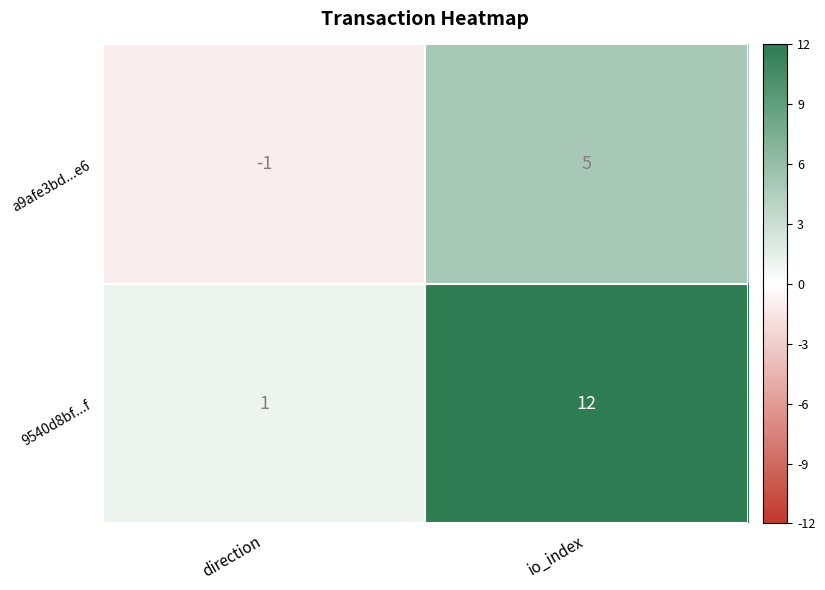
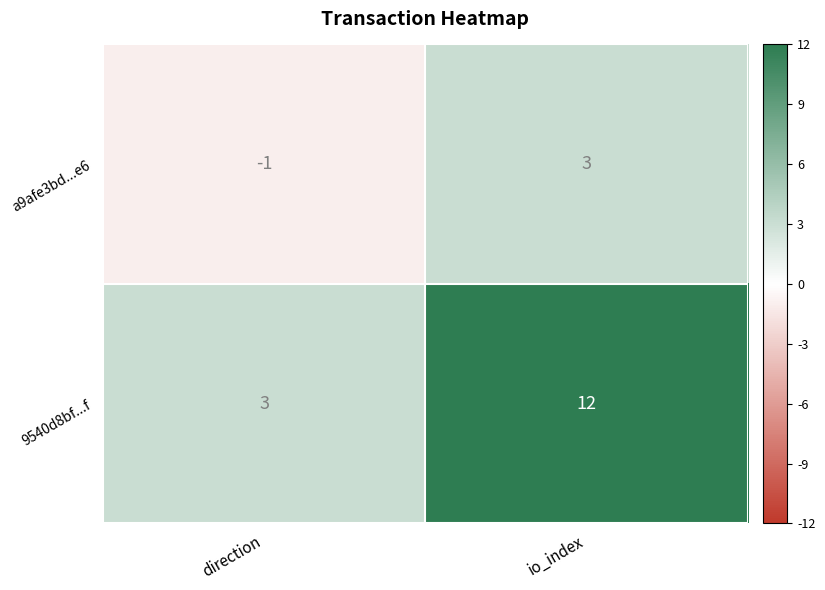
a9afe3bd...e6, io_index: 5 -> 3
9540d8bf...f, direction: 1 -> 3
